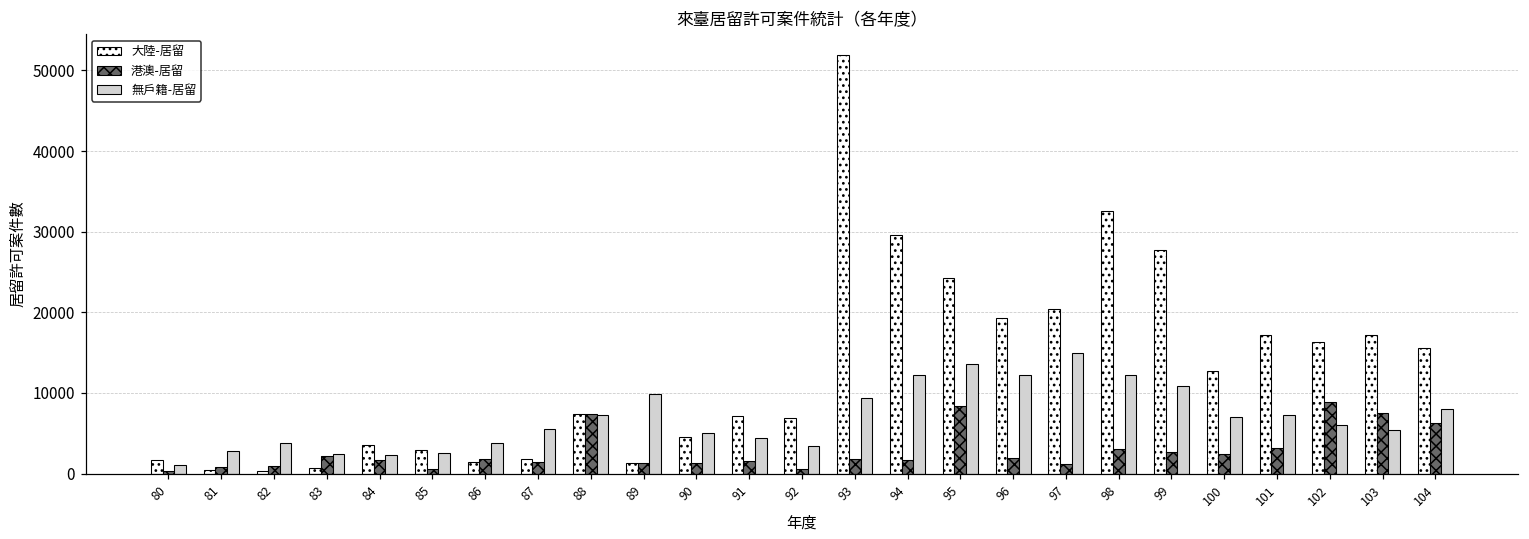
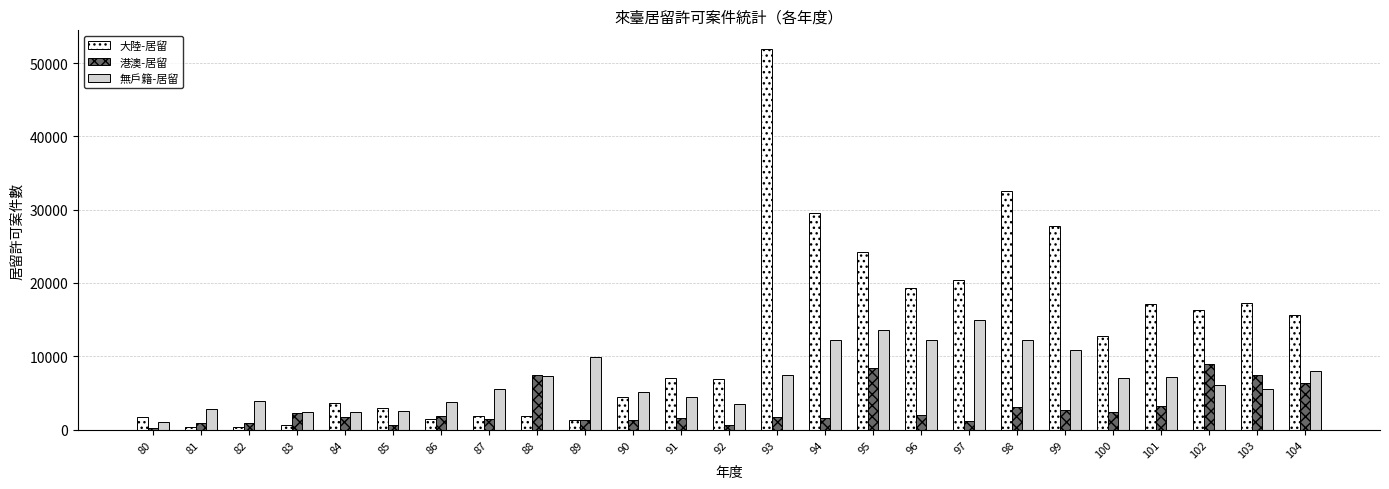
大陸-居留, 88: 7000 -> 2000
無戶籍-居留, 93: 9000 -> 7000
